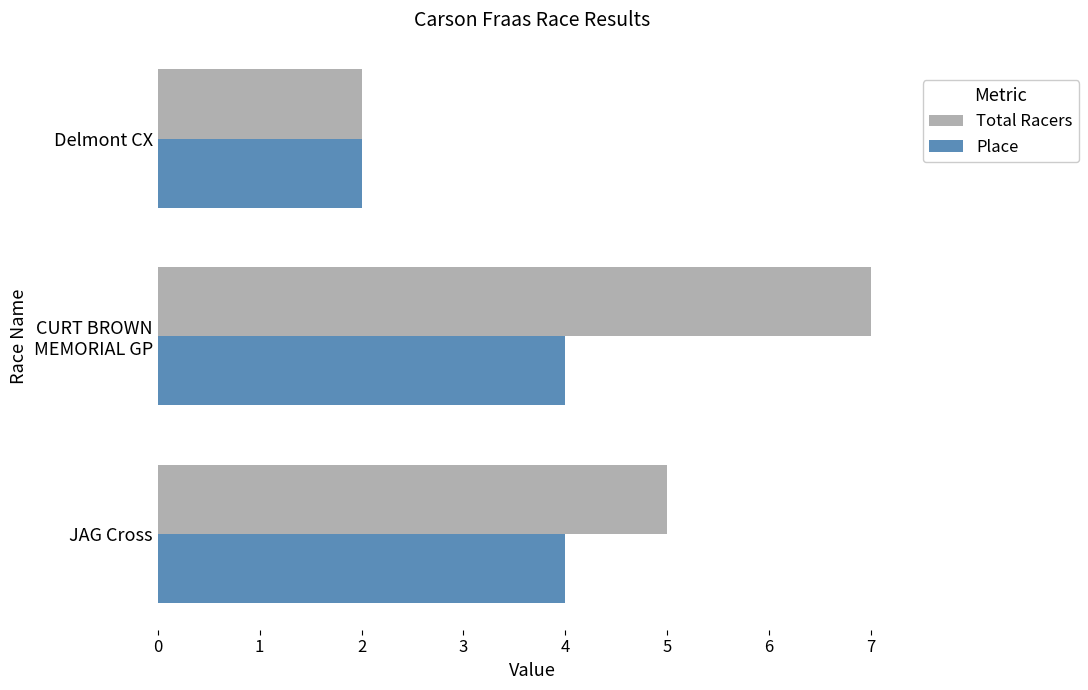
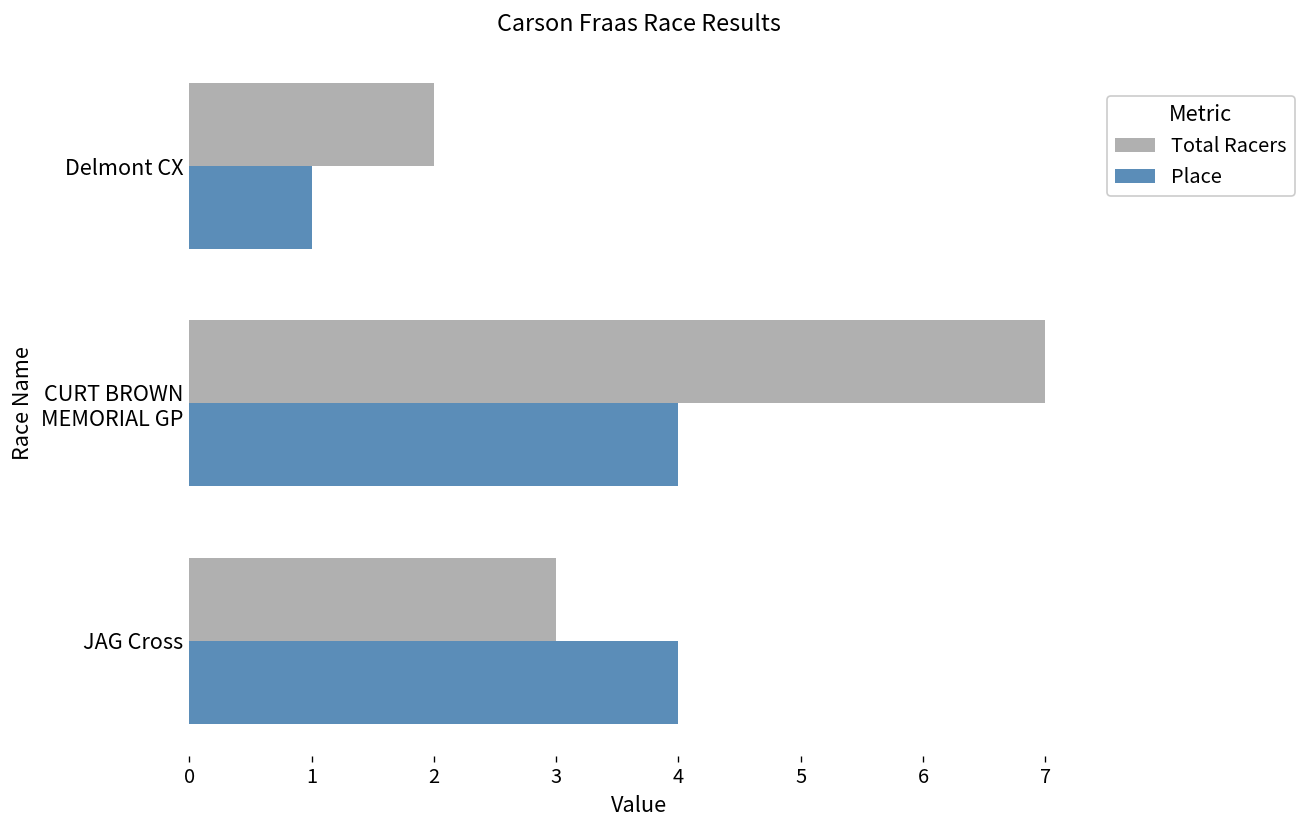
Place, Delmont CX: 2 -> 1
Total Racers, JAG Cross: 5 -> 3
